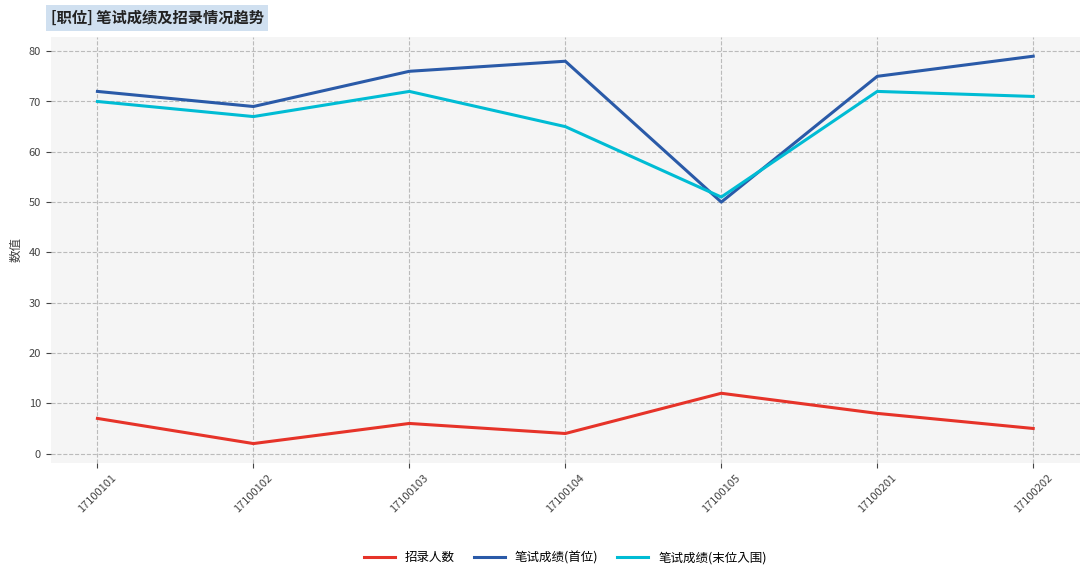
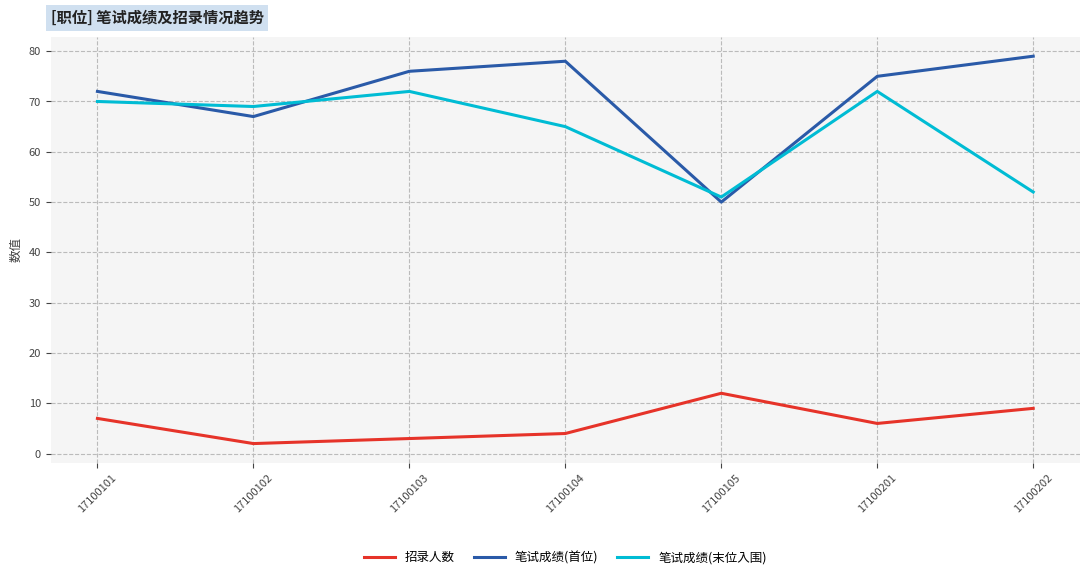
笔试成绩(首位), 17100102: 69 -> 67
笔试成绩(末位入围), 17100102: 67 -> 69
招录人数, 17100103: 6 -> 3
招录人数, 17100201: 8 -> 6
招录人数, 17100202: 5 -> 9
笔试成绩(末位入围), 17100202: 71 -> 52
